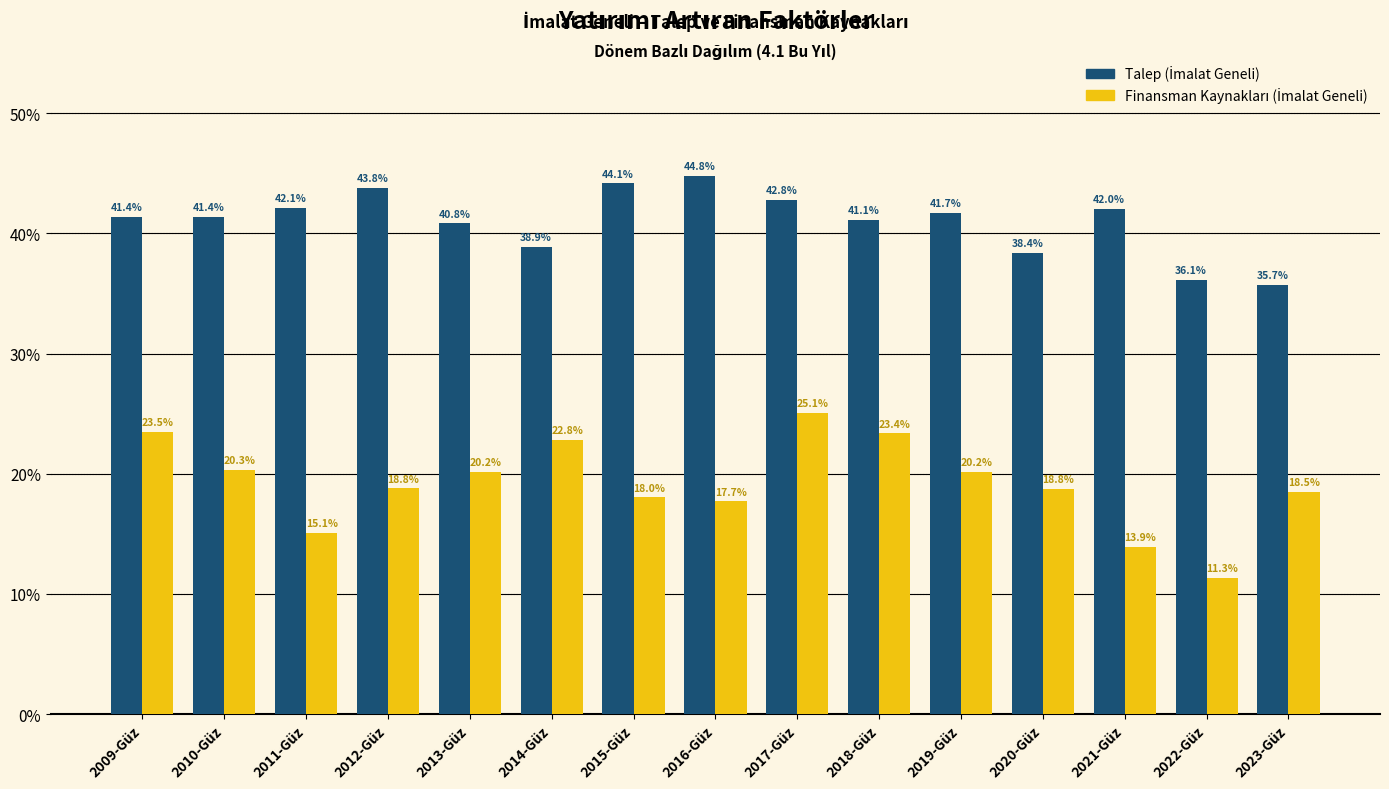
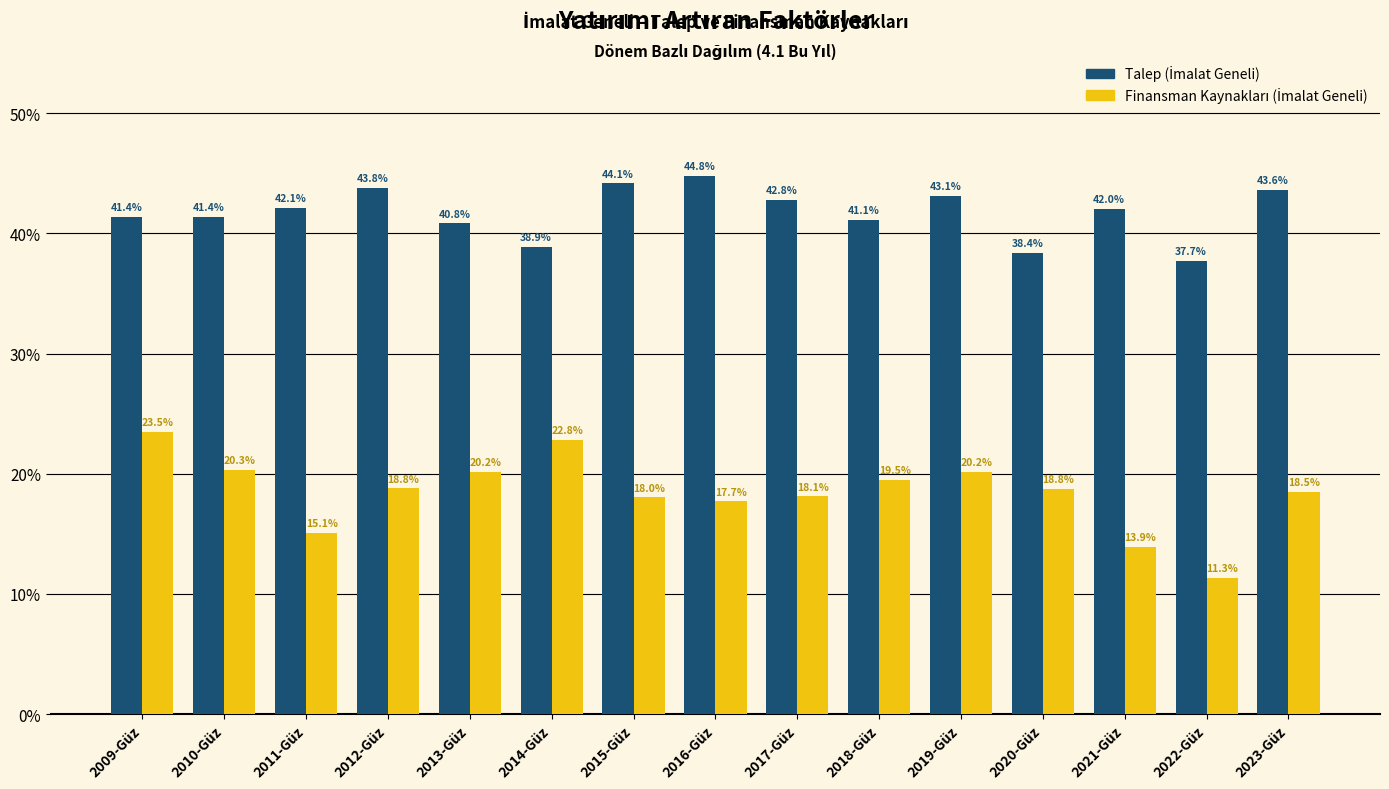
Finansman Kaynakları (İmalat Geneli), 2017-Güz: 25.1% -> 18.1%
Finansman Kaynakları (İmalat Geneli), 2018-Güz: 23.4% -> 19.5%
Talep (İmalat Geneli), 2019-Güz: 41.7% -> 43.1%
Talep (İmalat Geneli), 2022-Güz: 36.1% -> 37.7%
Talep (İmalat Geneli), 2023-Güz: 35.7% -> 43.6%
